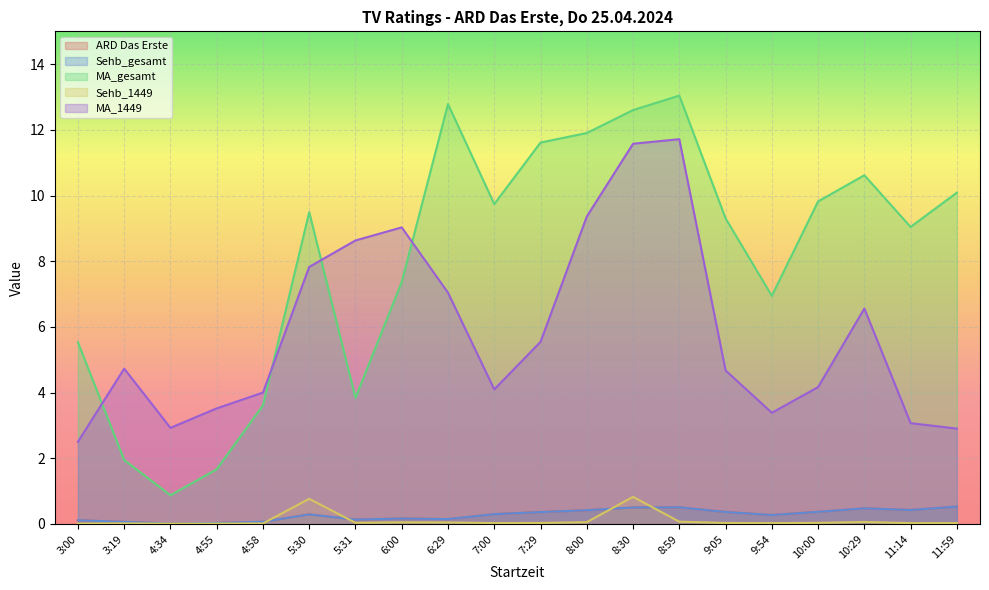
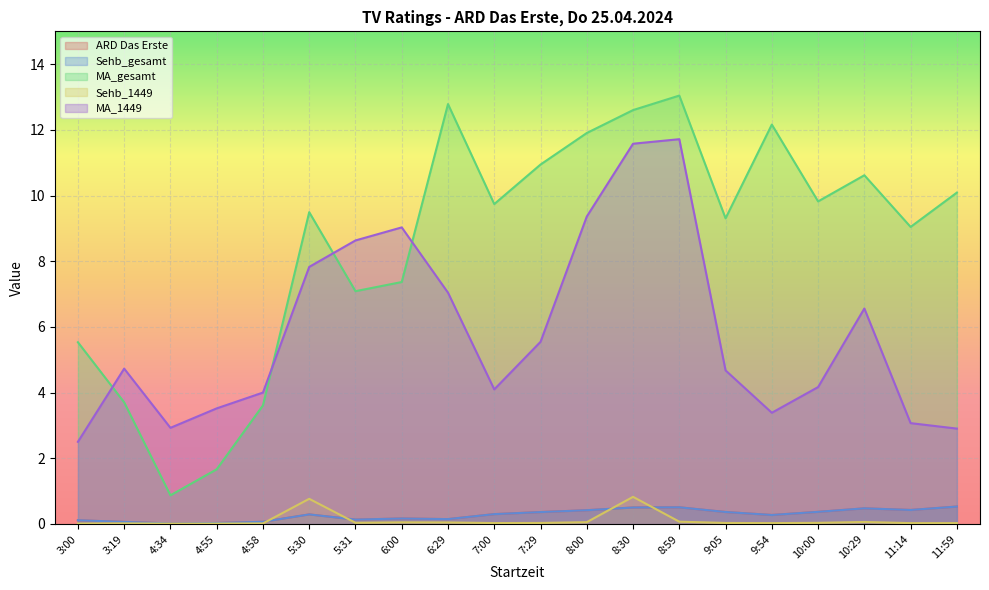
MA_gesamt, 3:19: 1.9 -> 3.7
MA_gesamt, 5:31: 3.8 -> 7.1
MA_gesamt, 7:29: 11.6 -> 10.9
MA_gesamt, 9:54: 6.9 -> 12.2
